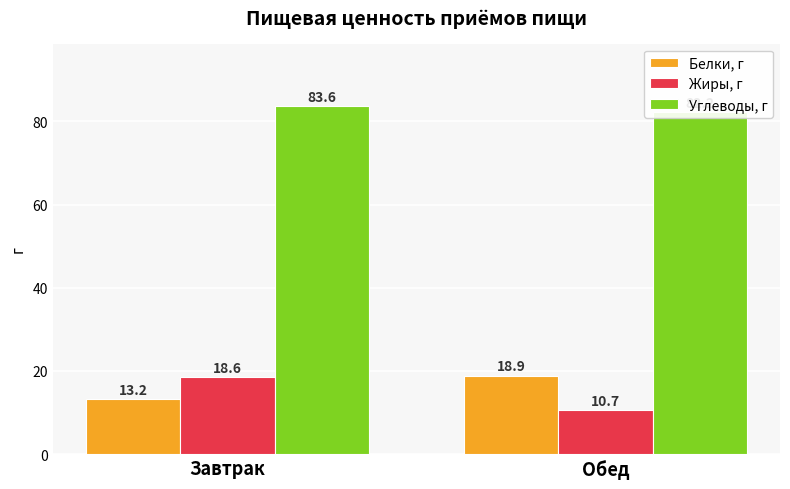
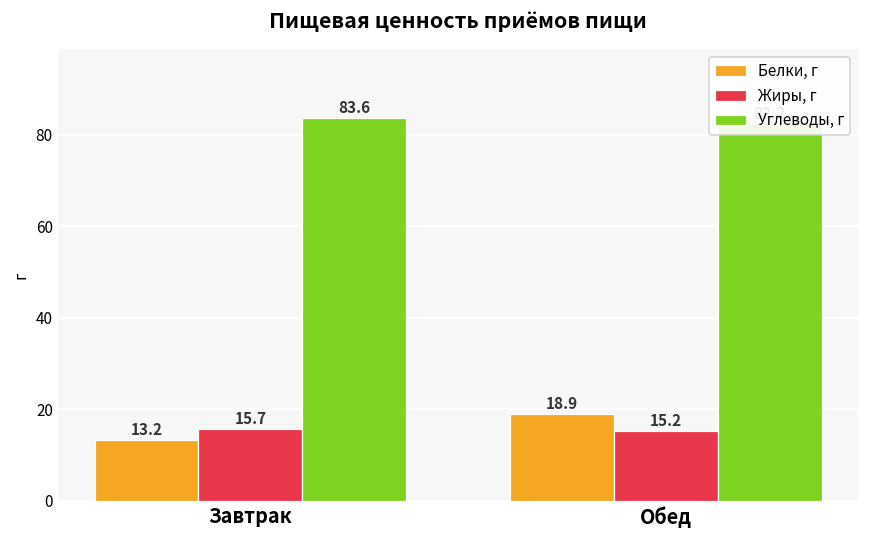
Жиры, г, Завтрак: 18.6 -> 15.7
Жиры, г, Обед: 10.7 -> 15.2
